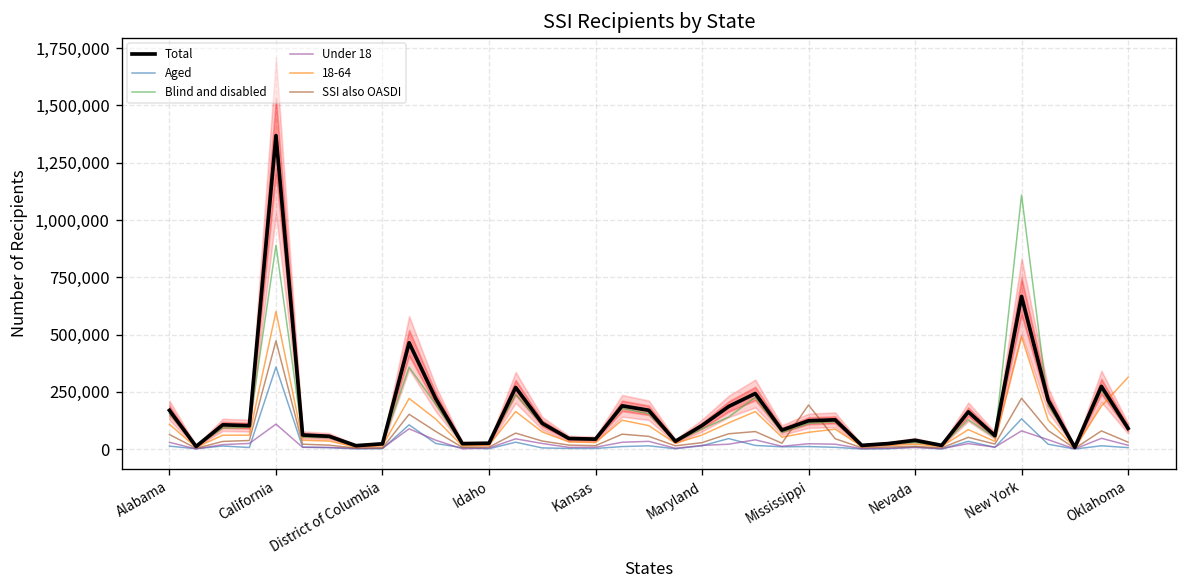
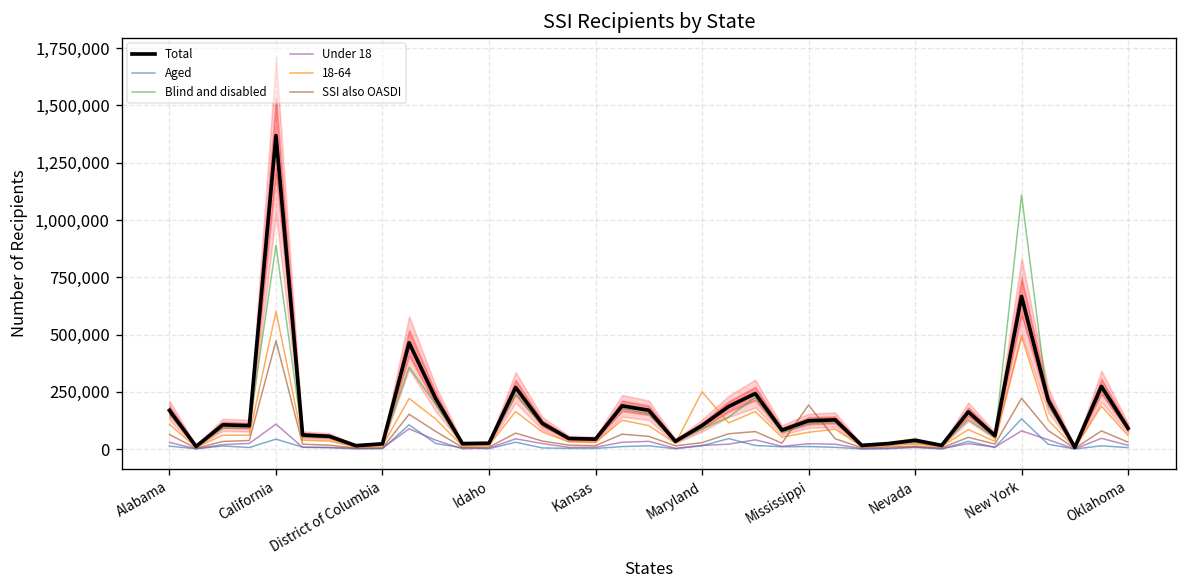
Aged, California: 360,000 -> 40,000
18-64, Maryland: 60,000 -> 250,000
18-64, Oklahoma: 310,000 -> 60,000
